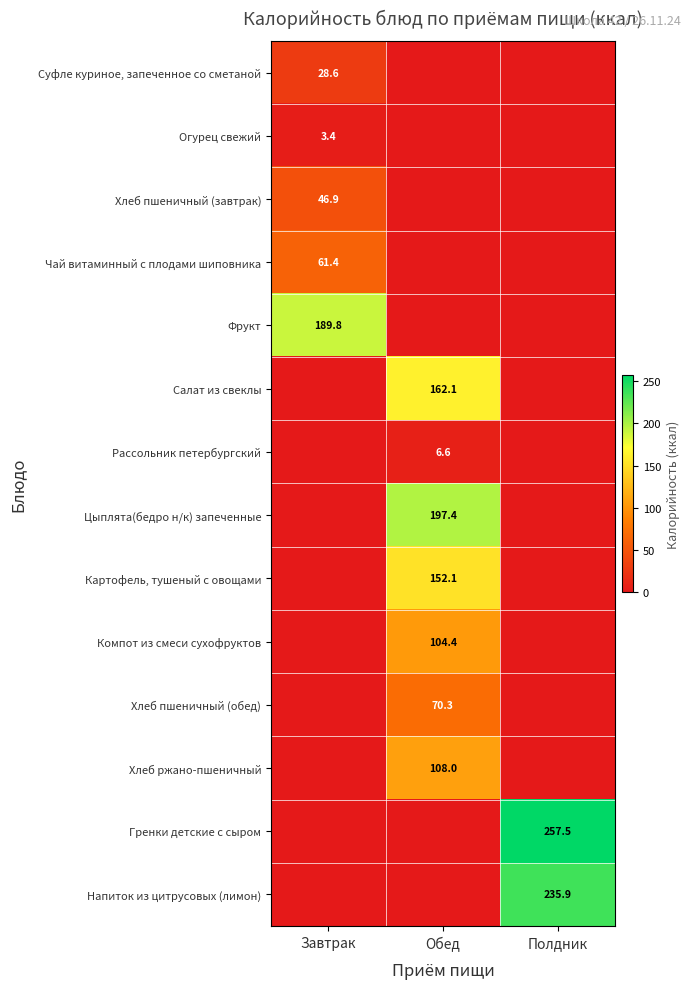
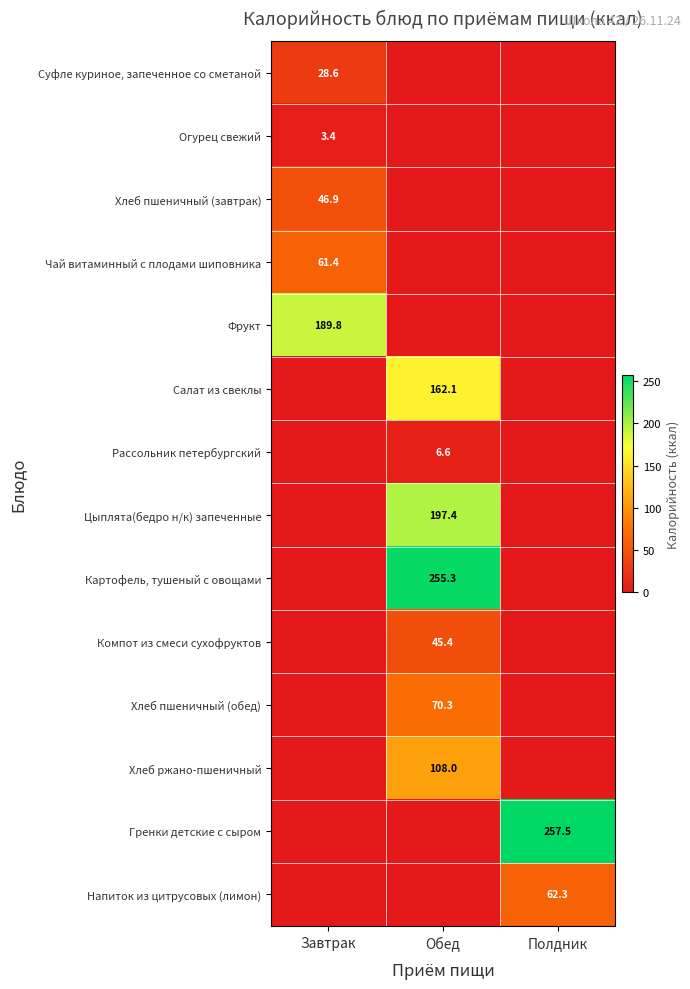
Картофель, тушеный с овощами, Обед: 152.1 -> 255.3
Компот из смеси сухофруктов, Обед: 104.4 -> 45.4
Напиток из цитрусовых (лимон), Полдник: 235.9 -> 62.3
